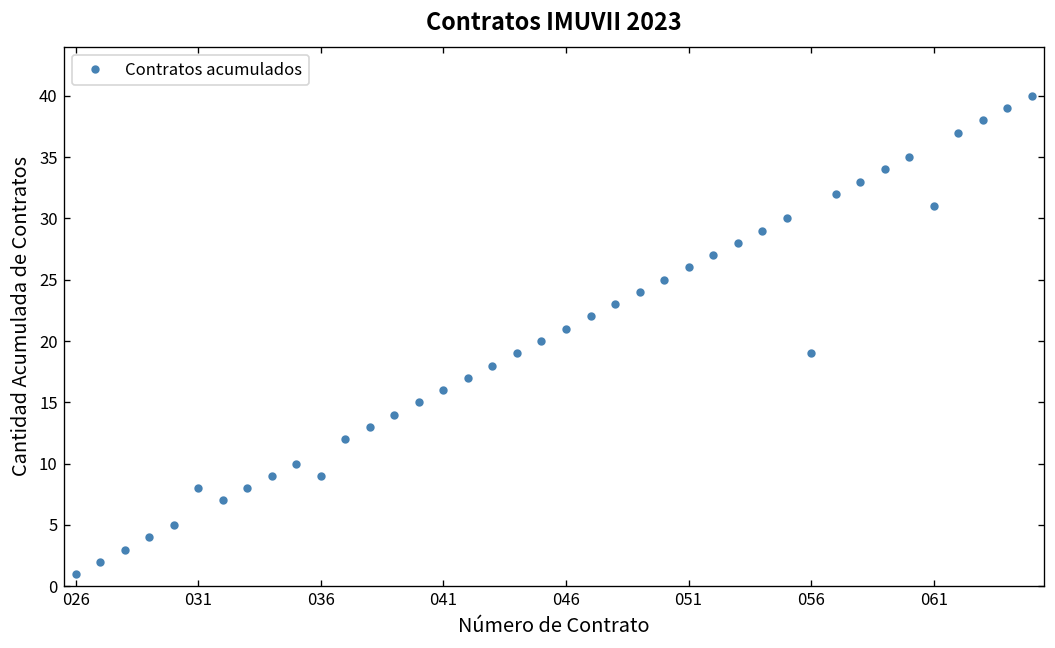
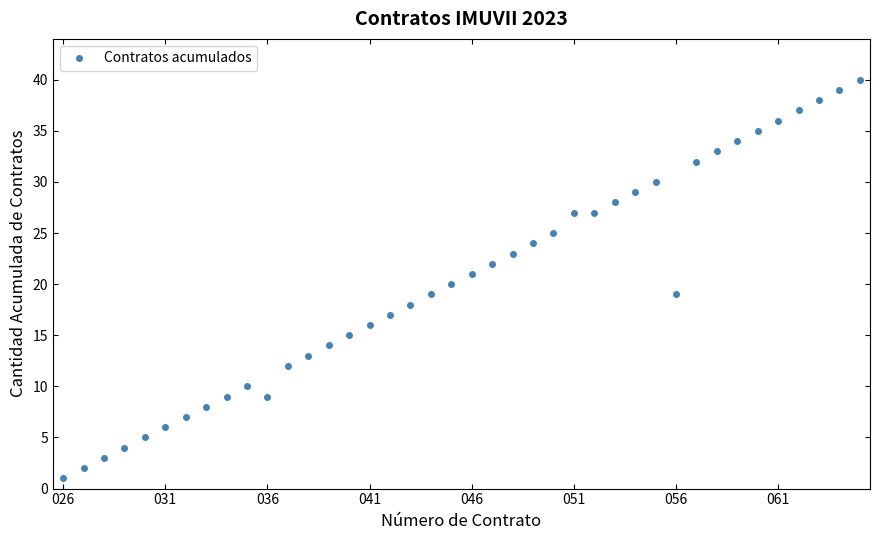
031: 8 -> 6
051: 26 -> 27
061: 31 -> 36
